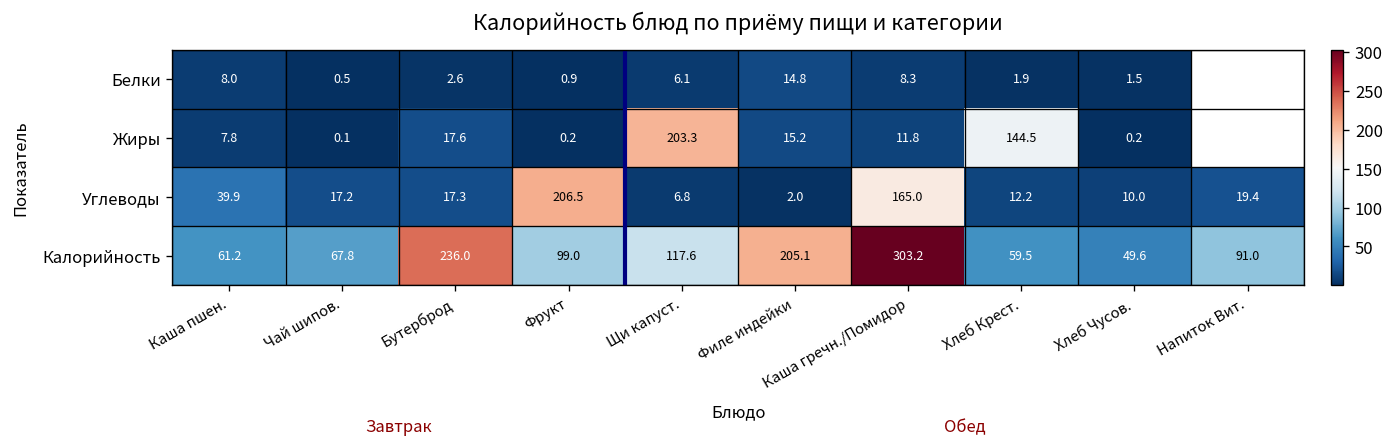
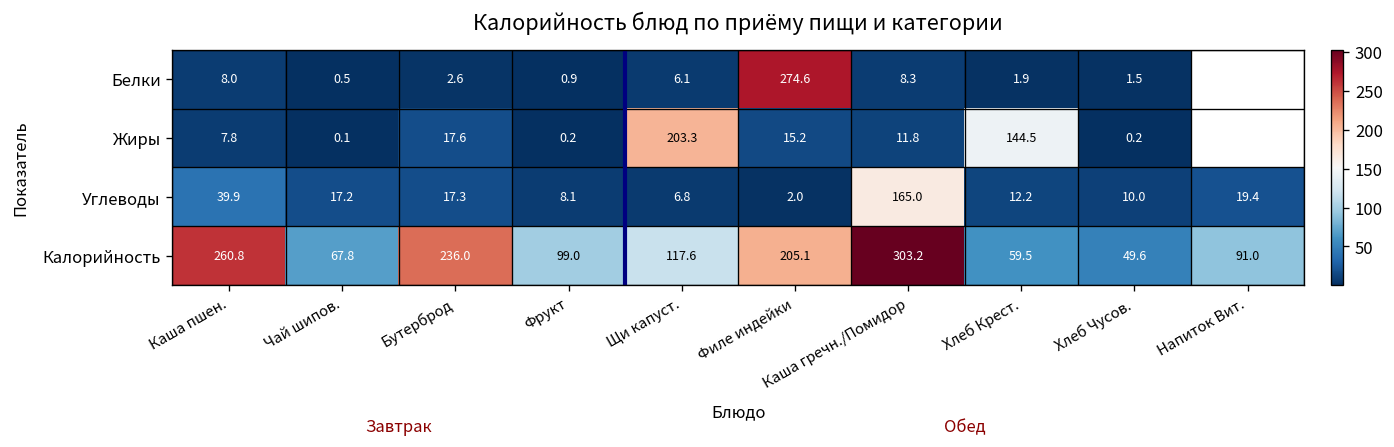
Белки, Филе индейки: 14.8 -> 274.6
Углеводы, Фрукт: 206.5 -> 8.1
Калорийность, Каша пшен.: 61.2 -> 260.8
